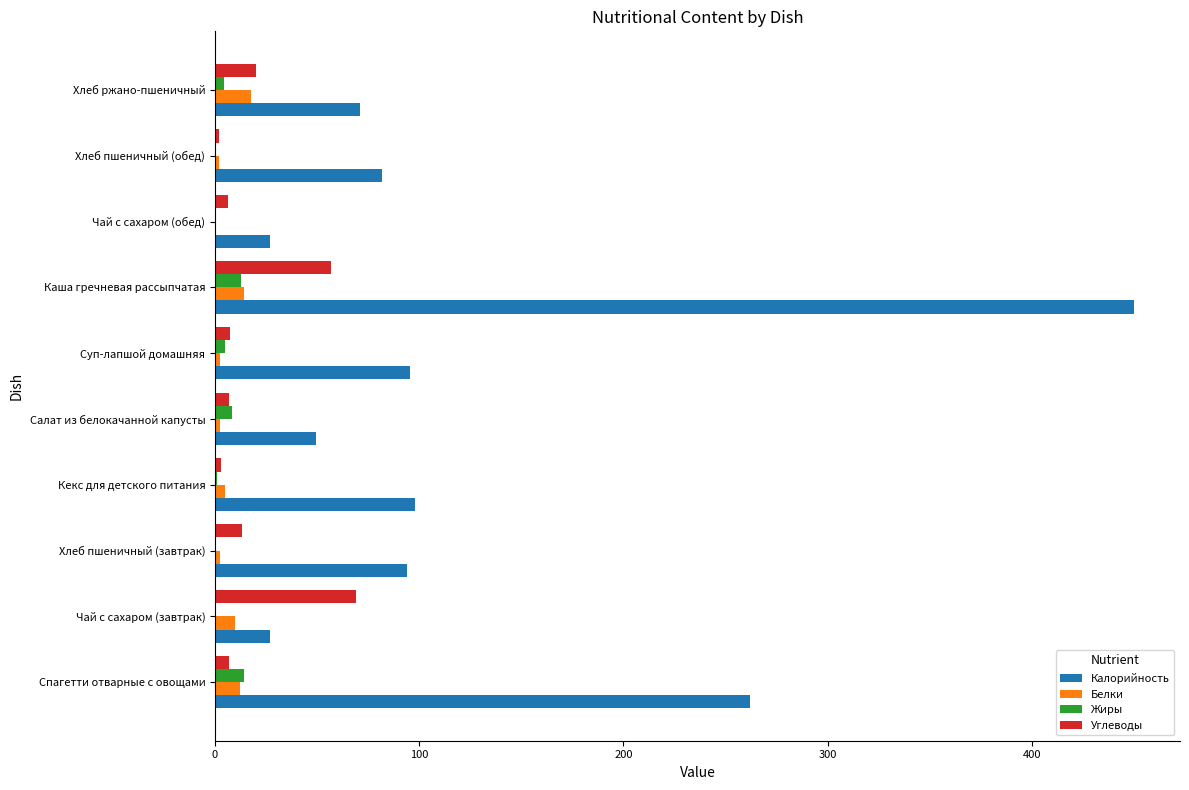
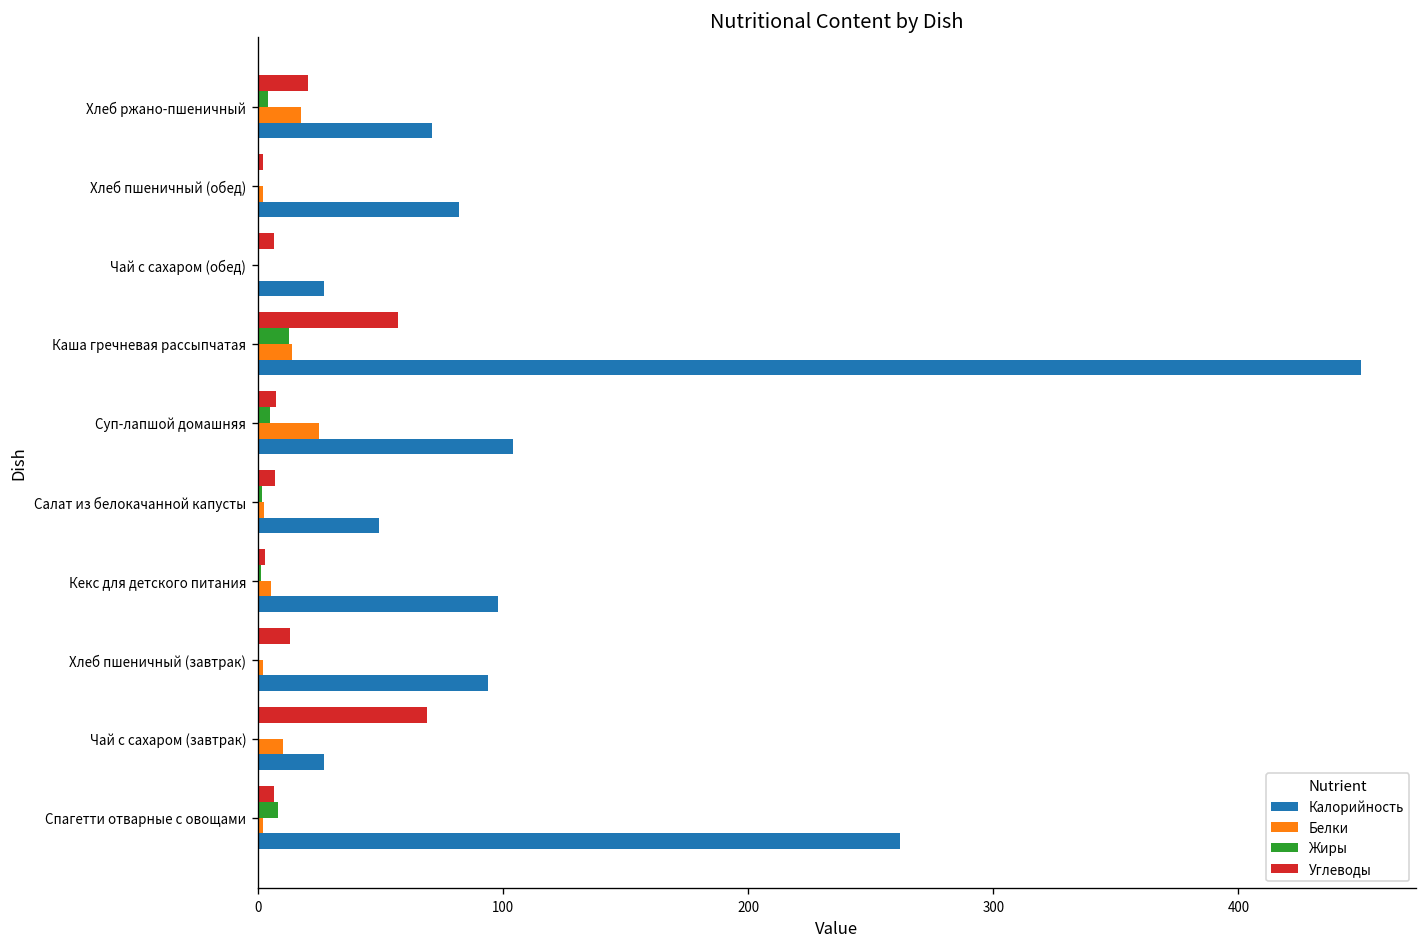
Белки, Суп-лапшой домашняя: 2 -> 25
Калорийность, Суп-лапшой домашняя: 96 -> 104
Жиры, Салат из белокачанной капусты: 8 -> 2
Жиры, Спагетти отварные с овощами: 14 -> 8
Белки, Спагетти отварные с овощами: 12 -> 2
